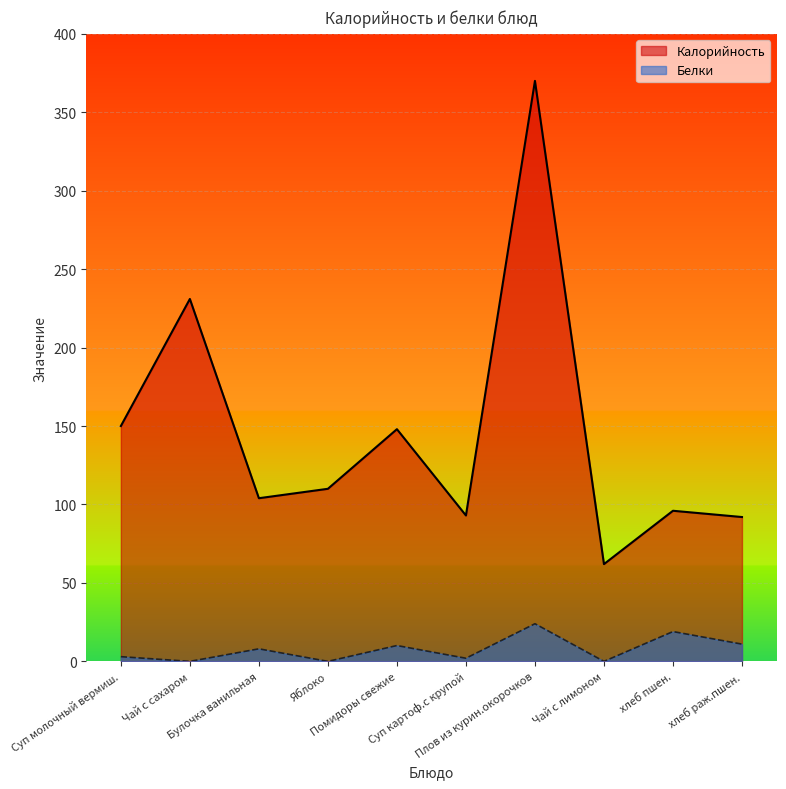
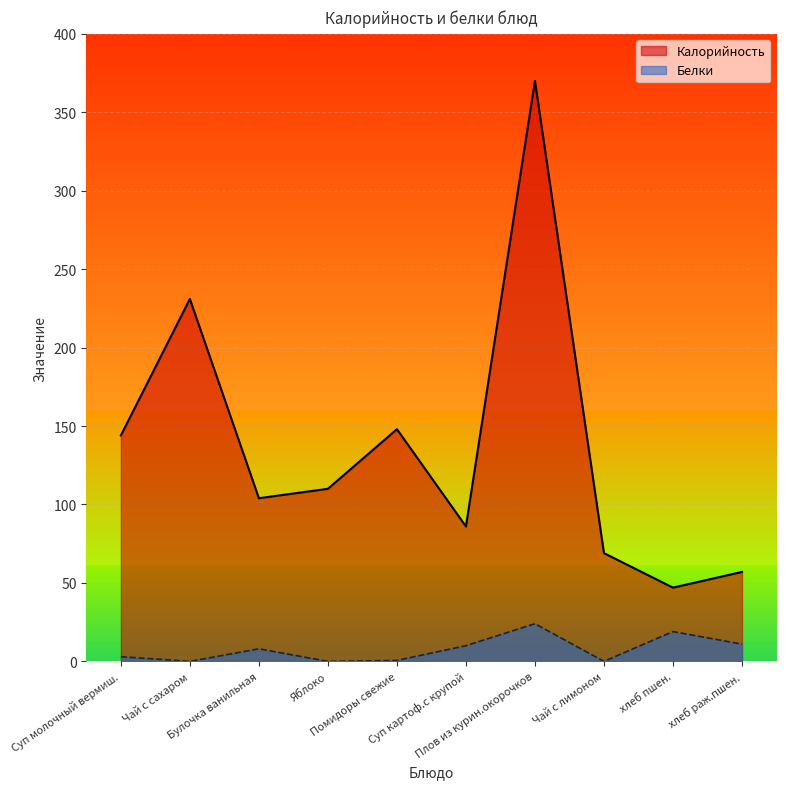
Калорийность, Суп молочный вермиш.: 150 -> 144
Белки, Помидоры свежие: 10 -> 1
Калорийность, Суп картоф.с крупой: 93 -> 86
Белки, Суп картоф.с крупой: 2 -> 10
Калорийность, Чай с лимоном: 62 -> 69
Калорийность, хлеб пшен.: 96 -> 47
Калорийность, хлеб раж.пшен.: 92 -> 57
